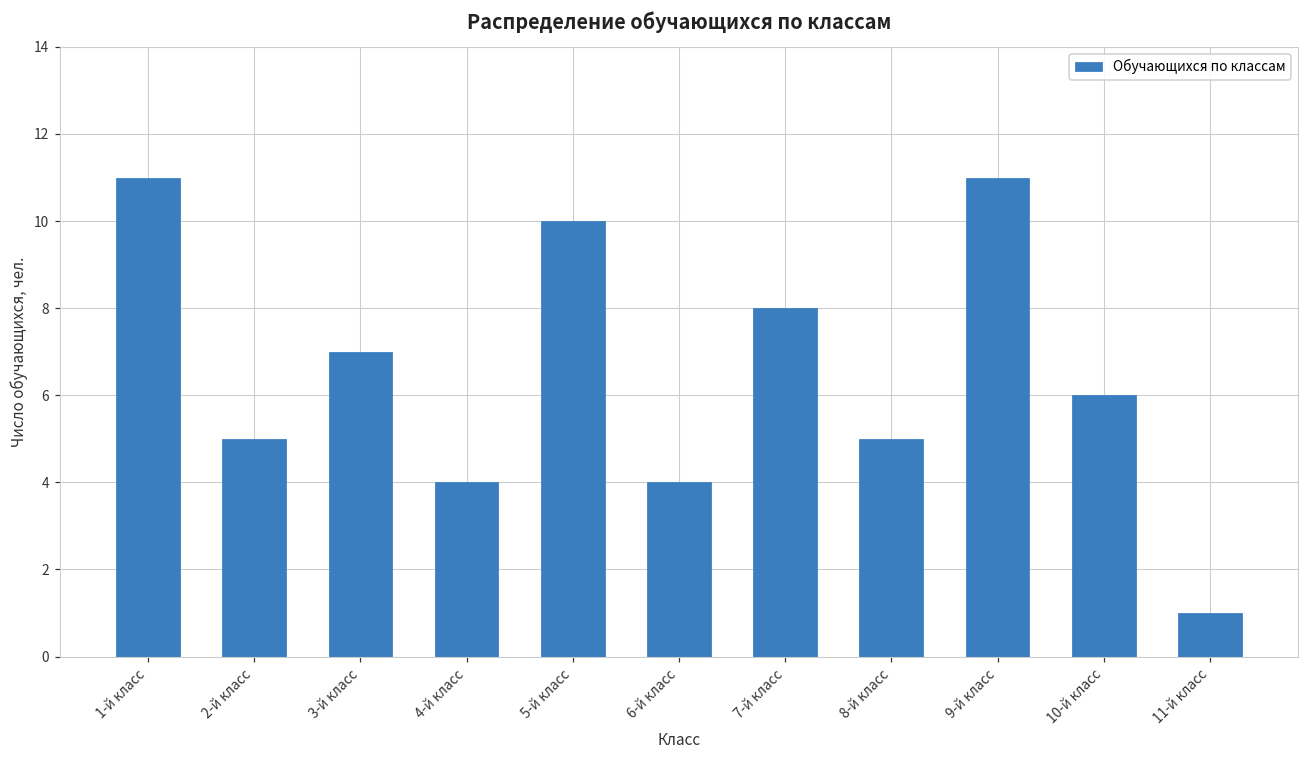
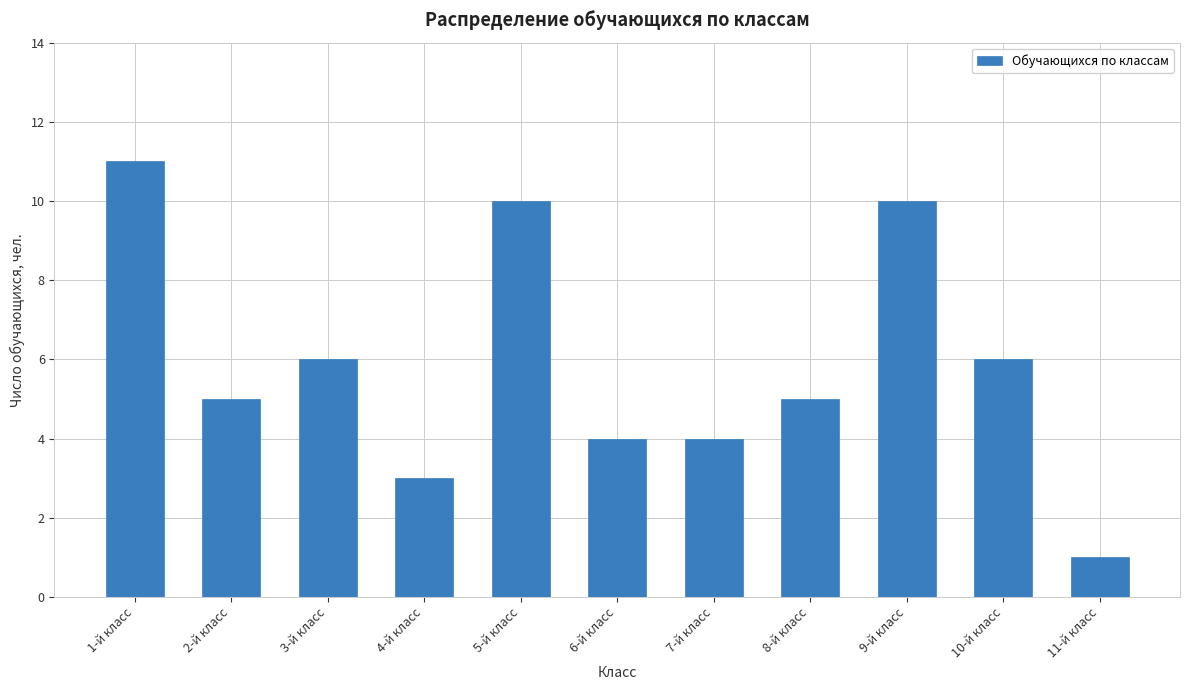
3-й класс: 7 -> 6
4-й класс: 4 -> 3
7-й класс: 8 -> 4
9-й класс: 11 -> 10
